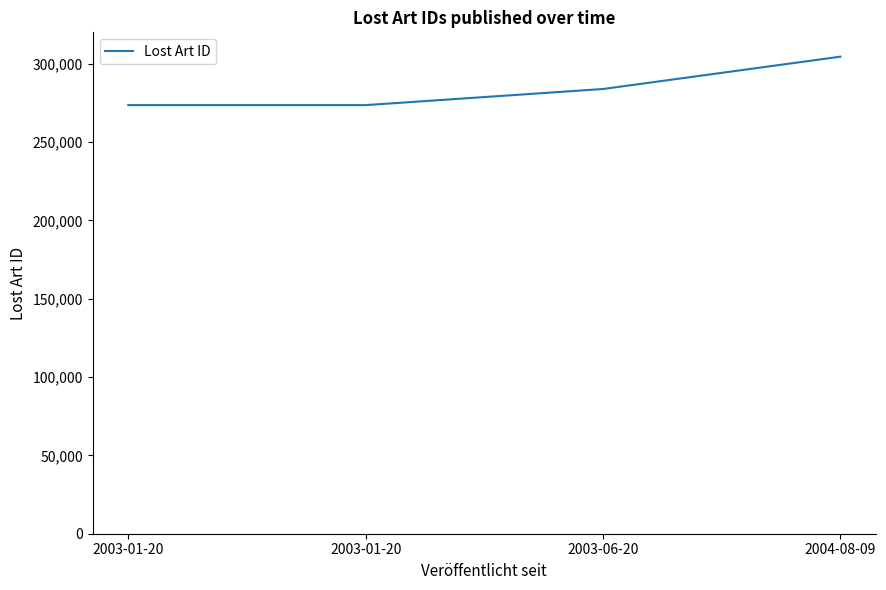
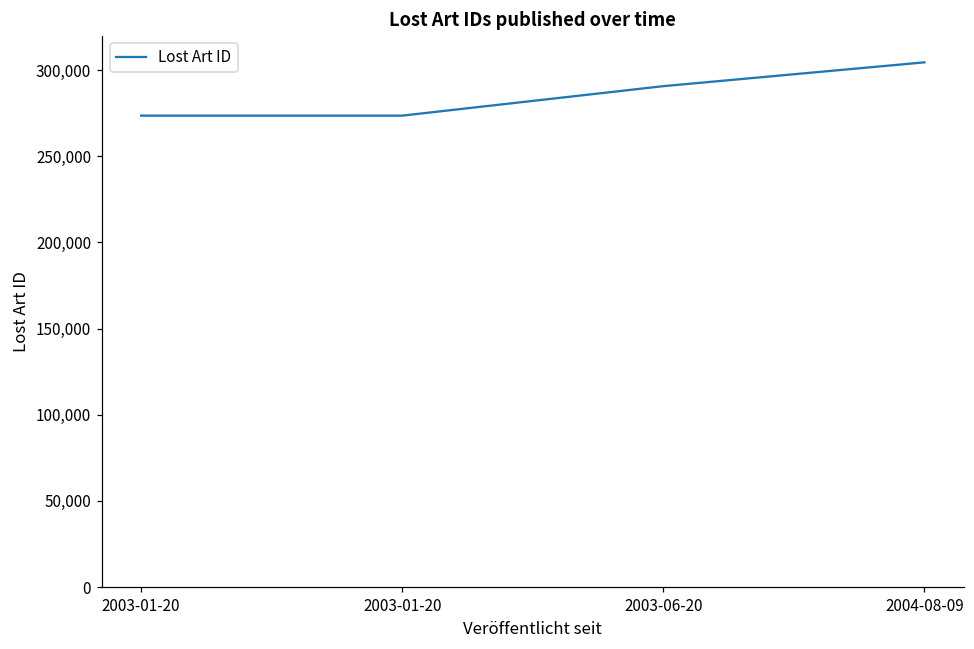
2003-06-20: 284,000 -> 291,000
